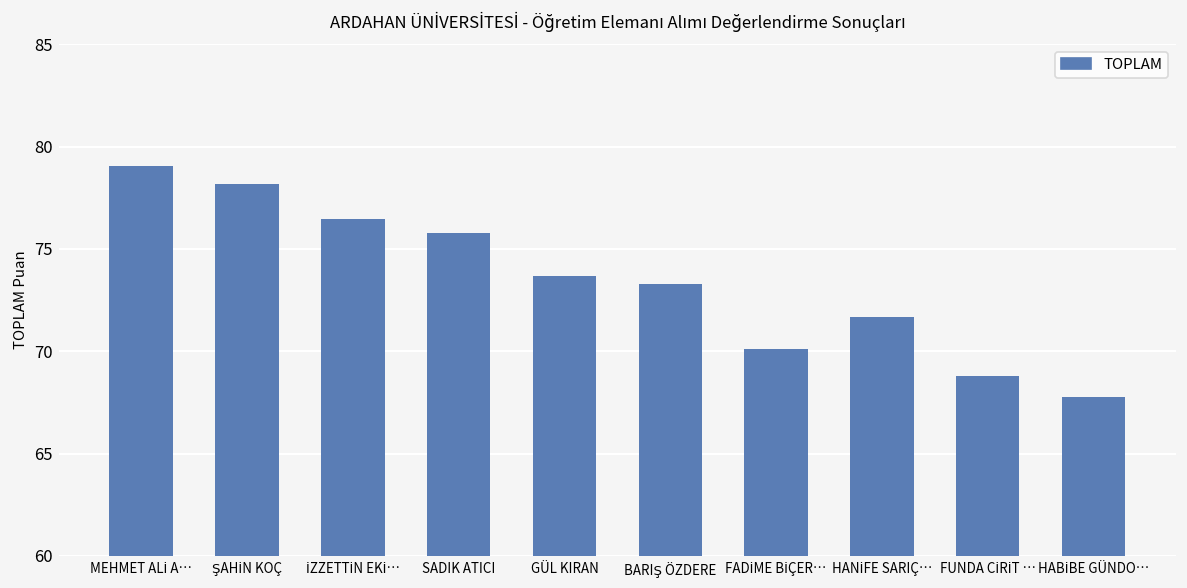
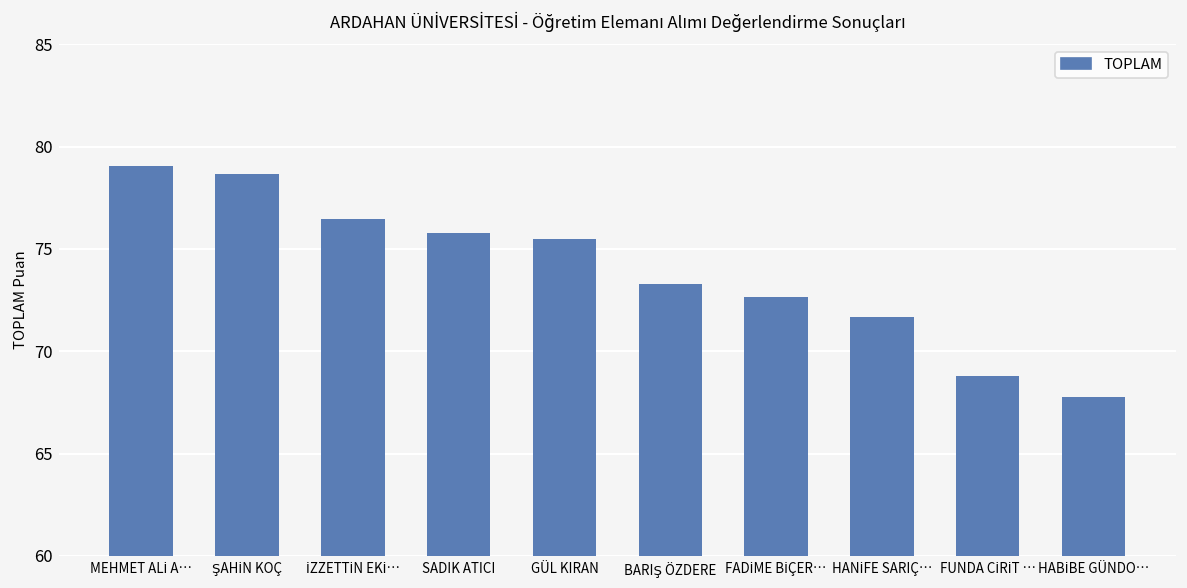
ŞAHİN KOÇ: 78.2 -> 78.7
GÜL KIRAN: 73.7 -> 75.5
FADİME BİÇER…: 70.1 -> 72.6
